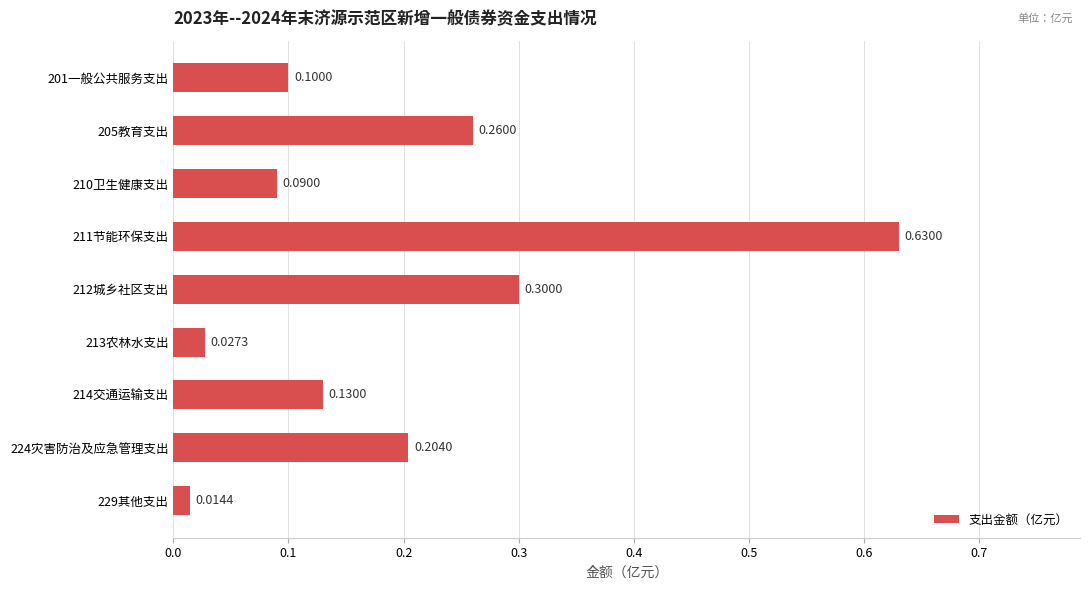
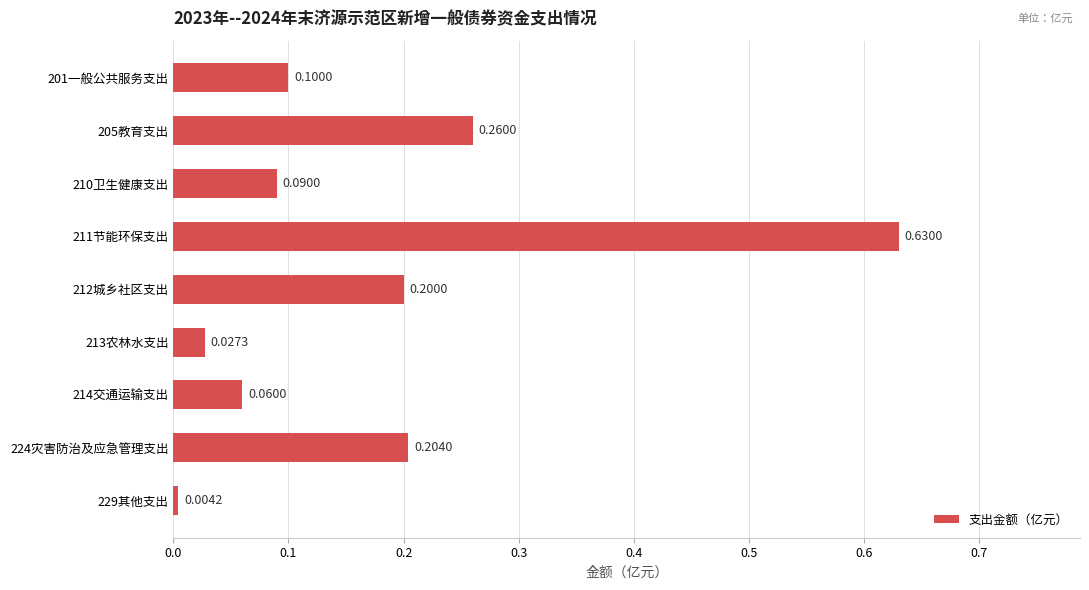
212城乡社区支出: 0.3000 -> 0.2000
214交通运输支出: 0.1300 -> 0.0600
229其他支出: 0.0144 -> 0.0042
